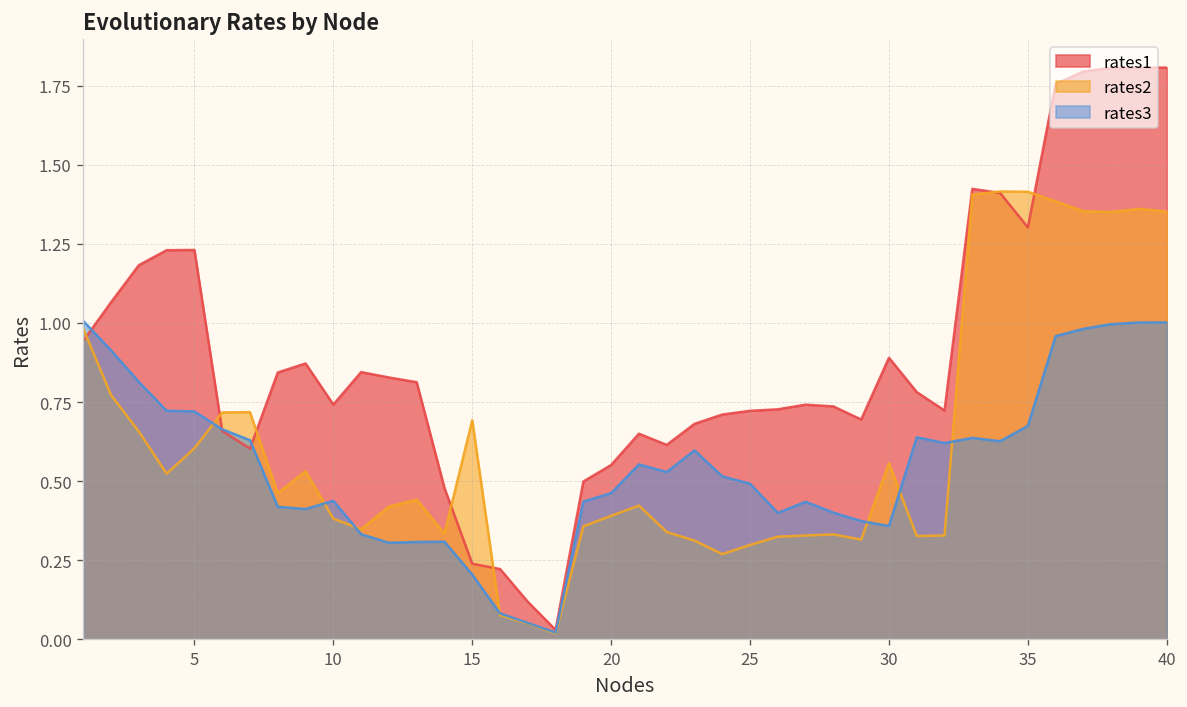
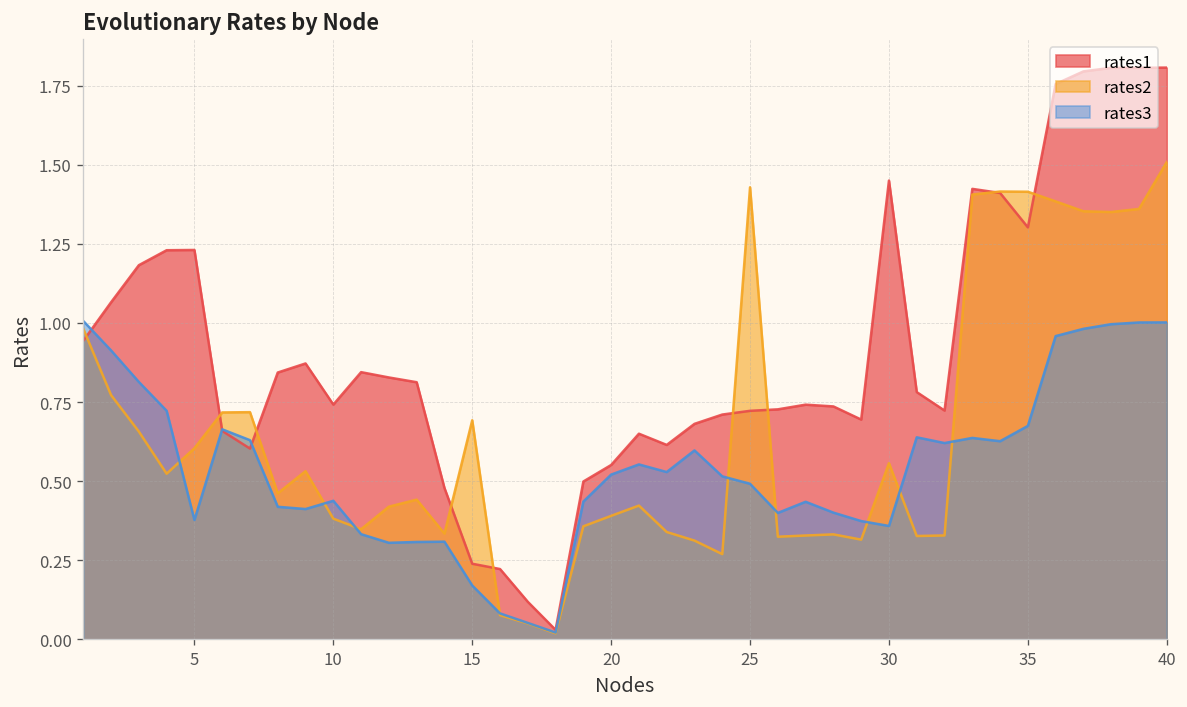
rates3, 5: 0.72 -> 0.38
rates3, 15: 0.21 -> 0.17
rates3, 20: 0.46 -> 0.52
rates2, 25: 0.30 -> 1.43
rates1, 30: 0.89 -> 1.45
rates2, 40: 1.35 -> 1.51
